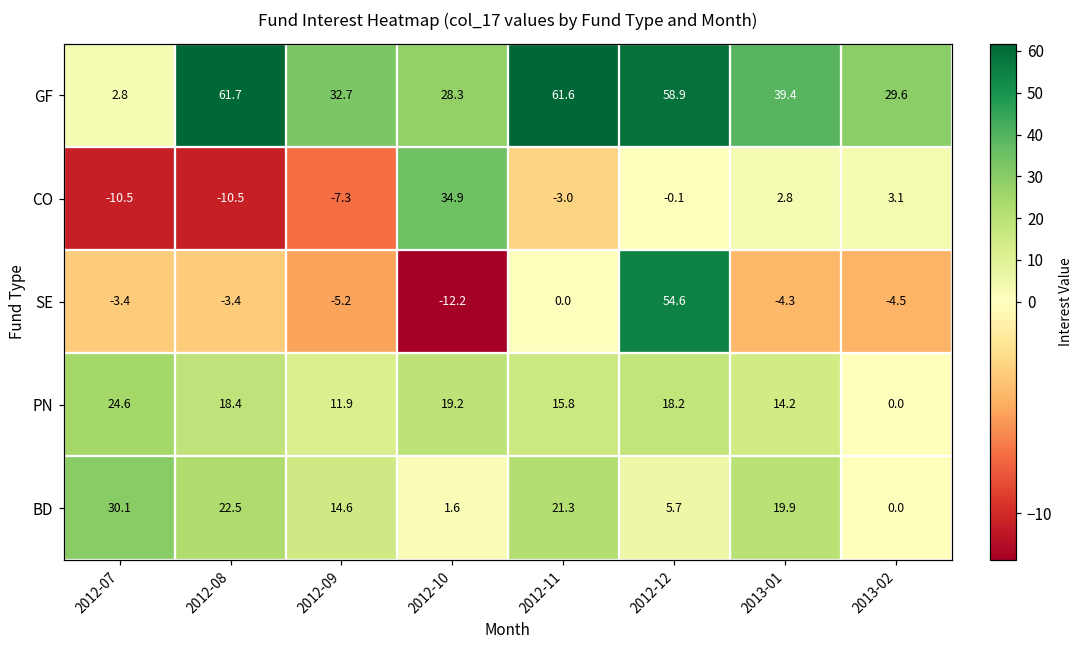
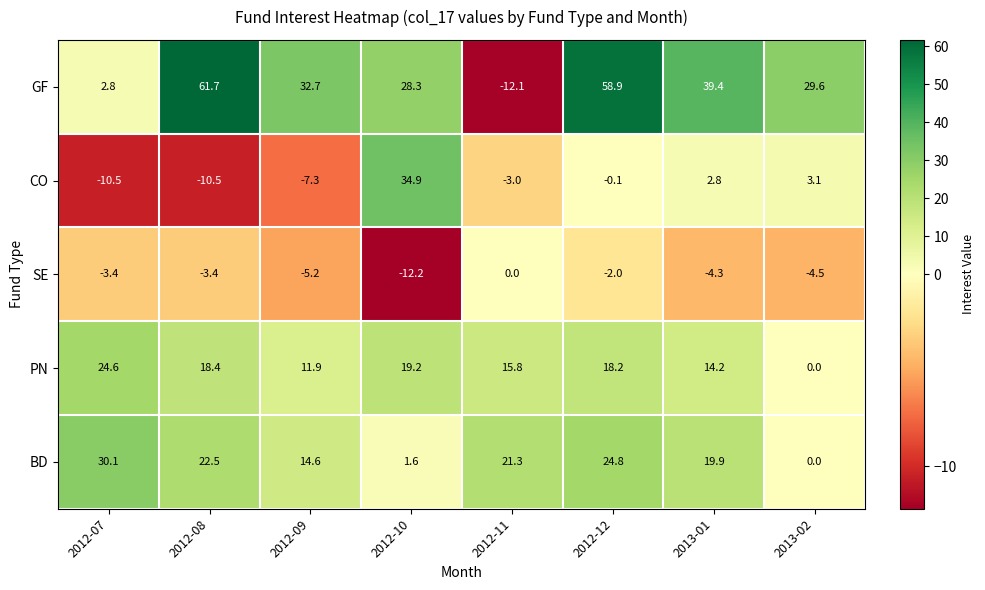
GF, 2012-11: 61.6 -> -12.1
SE, 2012-12: 54.6 -> -2.0
BD, 2012-12: 5.7 -> 24.8
